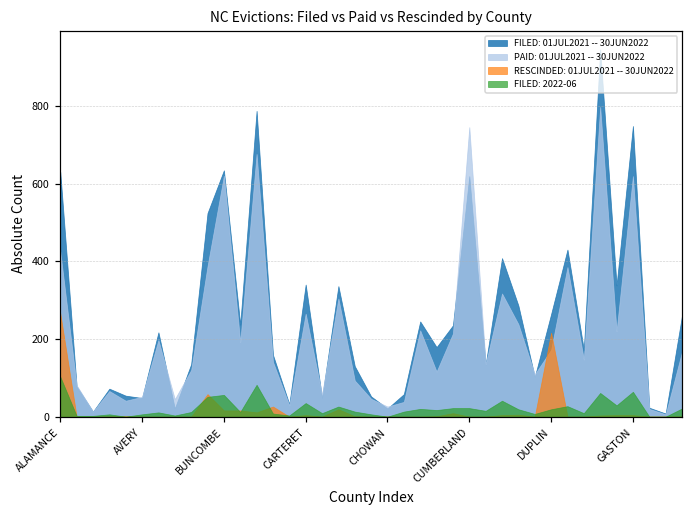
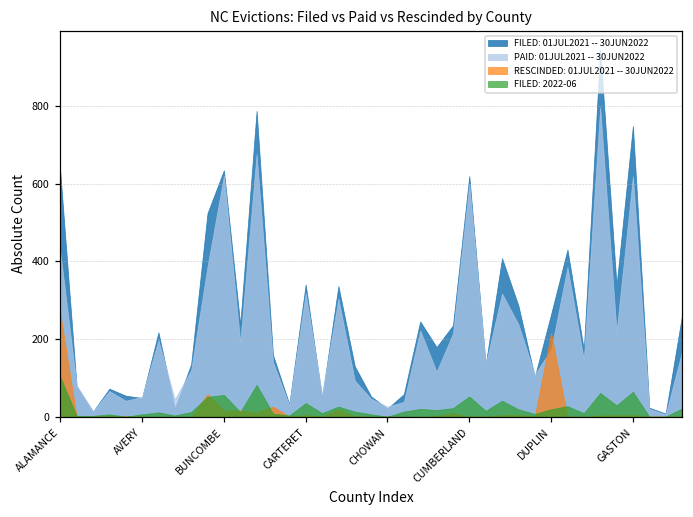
PAID: 01JUL2021 -- 30JUN2022, CARTERET: 270 -> 320
PAID: 01JUL2021 -- 30JUN2022, CUMBERLAND: 750 -> 600
FILED: 2022-06, CUMBERLAND: 20 -> 50
